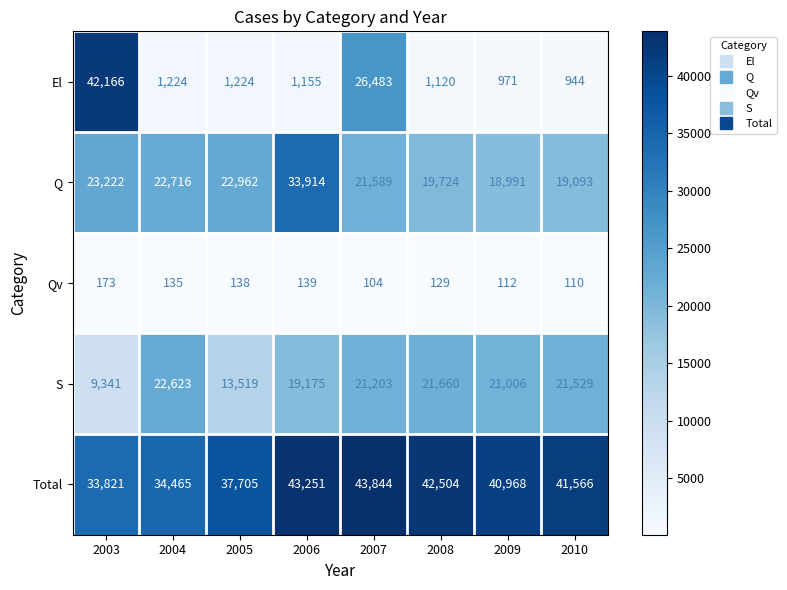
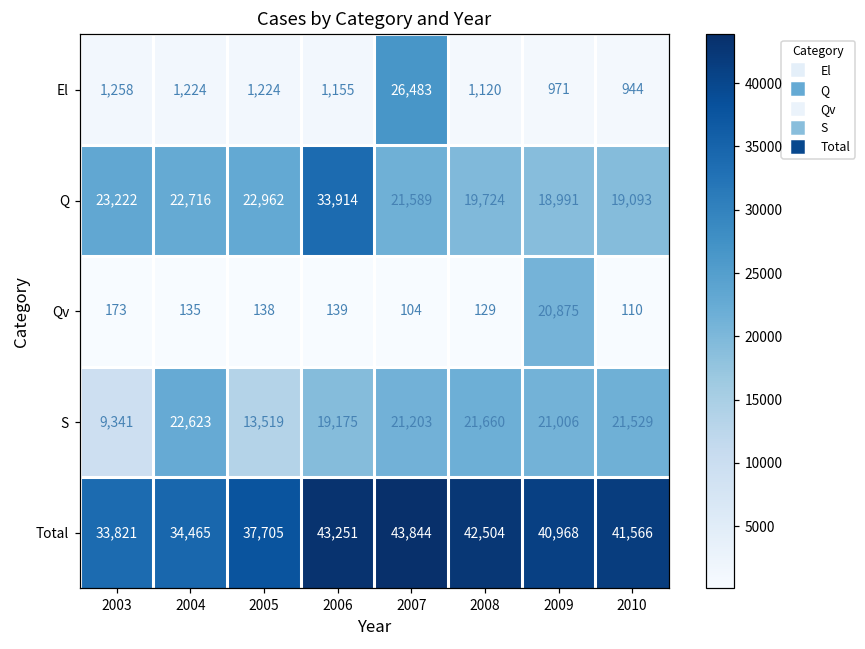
El, 2003: 42,166 -> 1,258
Qv, 2009: 112 -> 20,875
